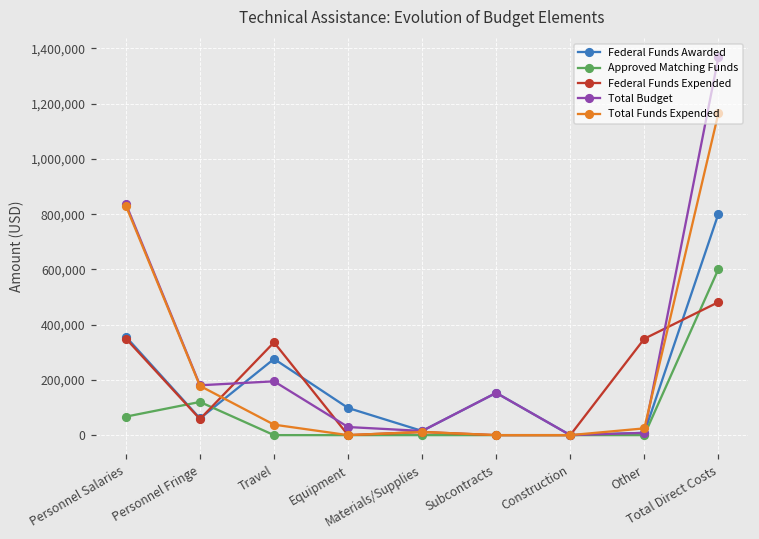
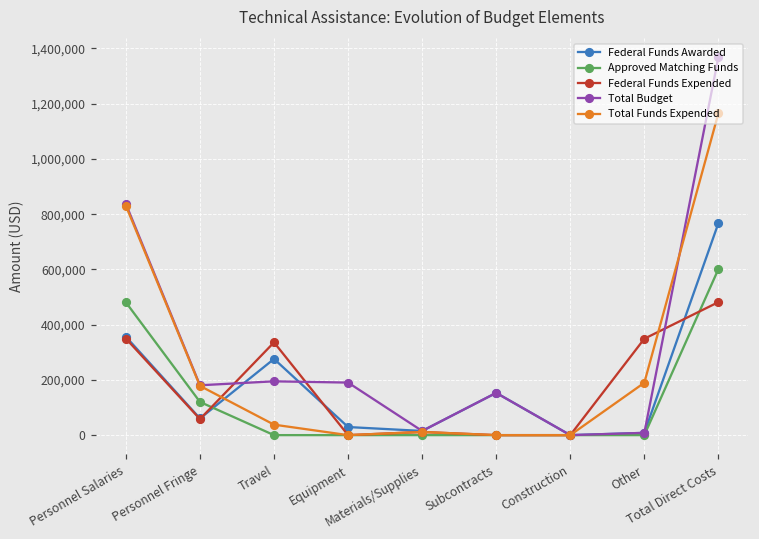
Approved Matching Funds, Personnel Salaries: 70,000 -> 480,000
Federal Funds Awarded, Equipment: 100,000 -> 30,000
Total Budget, Equipment: 30,000 -> 190,000
Total Funds Expended, Other: 20,000 -> 190,000
Federal Funds Awarded, Total Direct Costs: 800,000 -> 770,000
